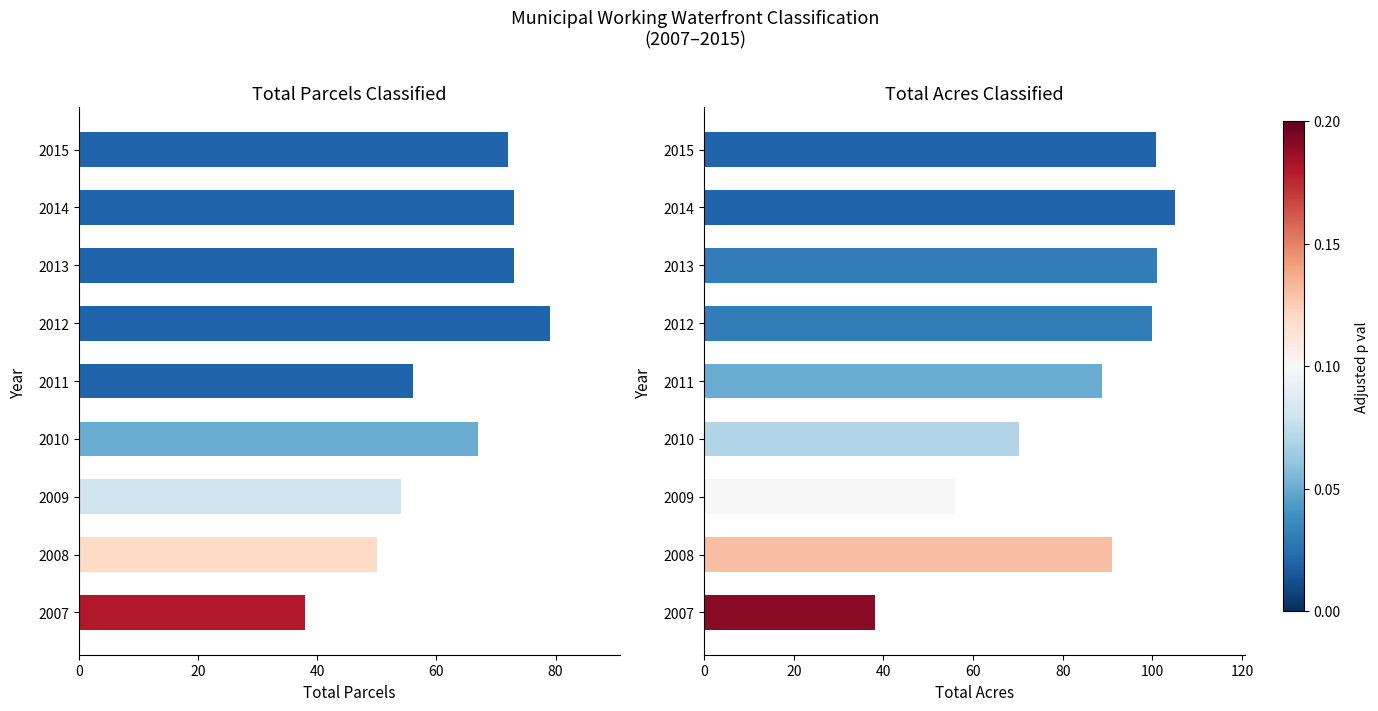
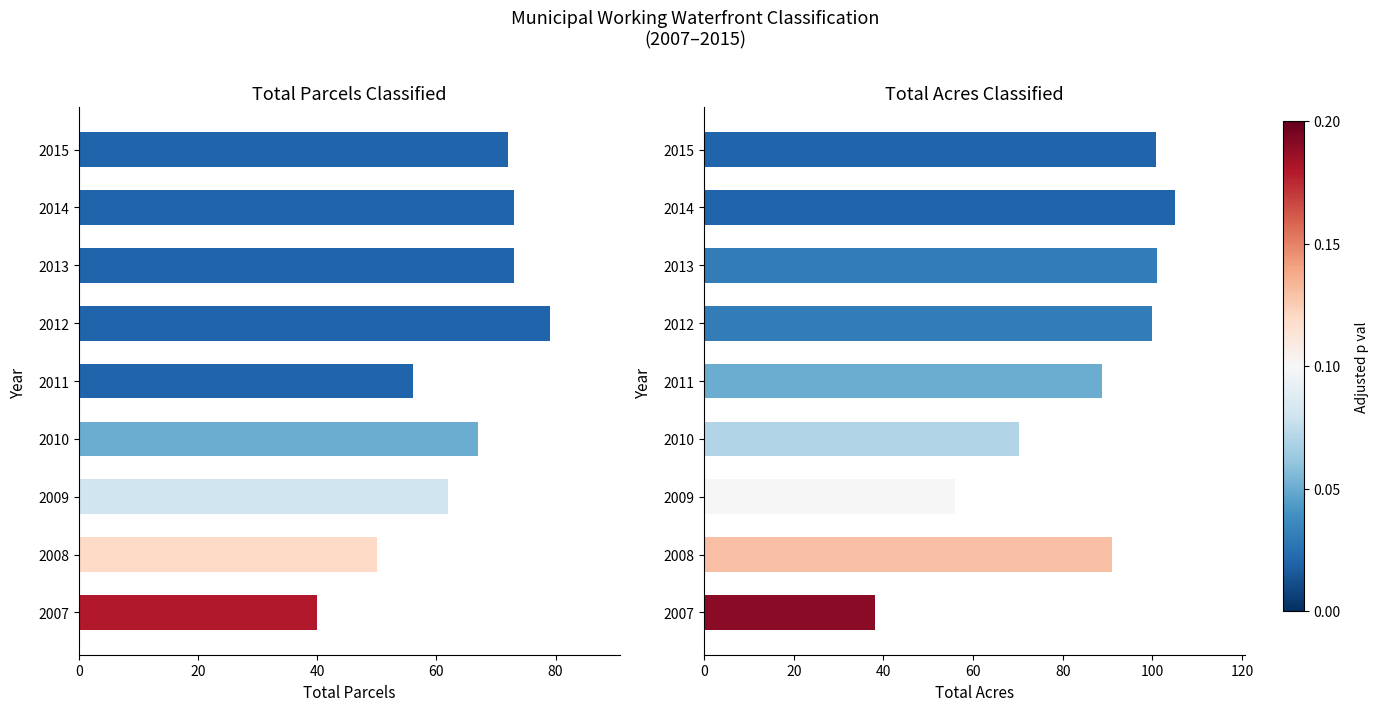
Total Parcels Classified, 2009: 54 -> 62
Total Parcels Classified, 2007: 38 -> 40
